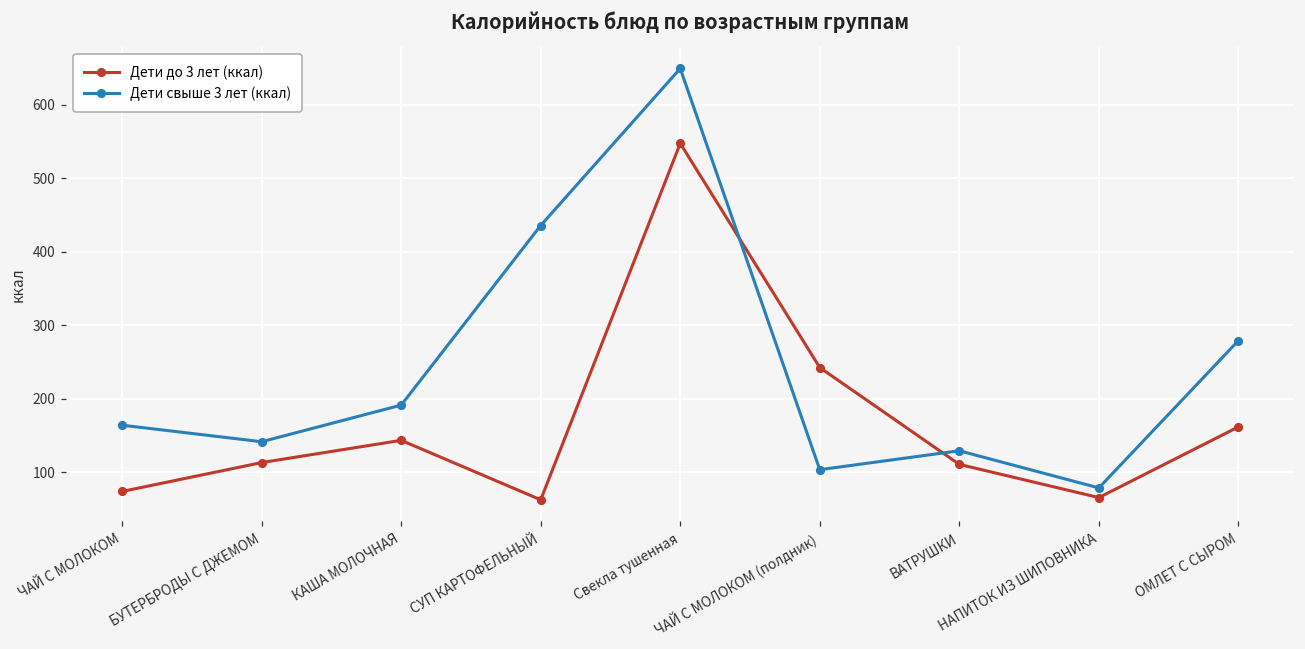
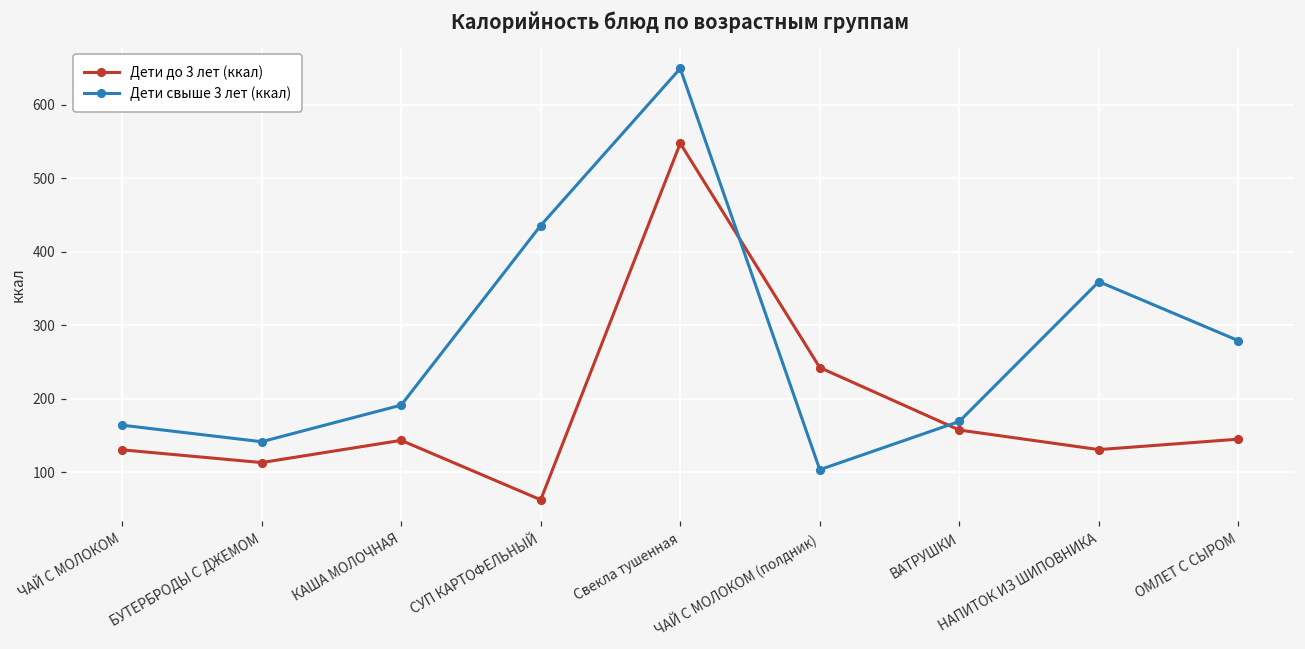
Дети до 3 лет (ккал), ЧАЙ С МОЛОКОМ: 70 -> 130
Дети до 3 лет (ккал), ВАТРУШКИ: 110 -> 160
Дети свыше 3 лет (ккал), ВАТРУШКИ: 130 -> 170
Дети до 3 лет (ккал), НАПИТОК ИЗ ШИПОВНИКА: 70 -> 130
Дети свыше 3 лет (ккал), НАПИТОК ИЗ ШИПОВНИКА: 80 -> 360
Дети до 3 лет (ккал), ОМЛЕТ С СЫРОМ: 160 -> 150
